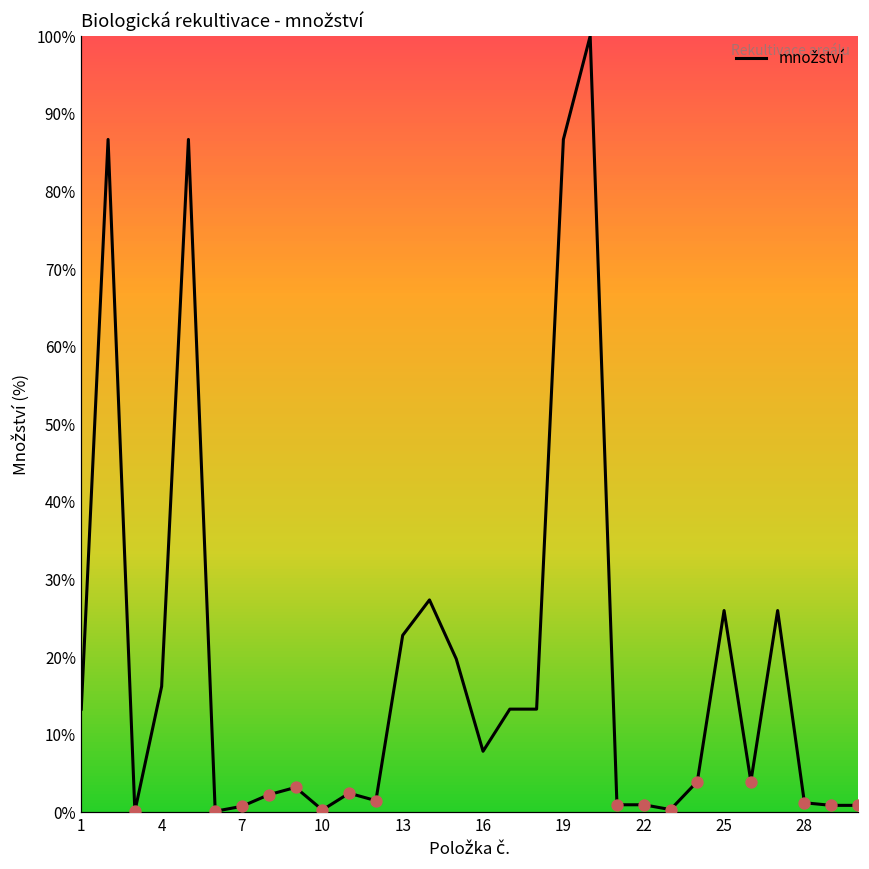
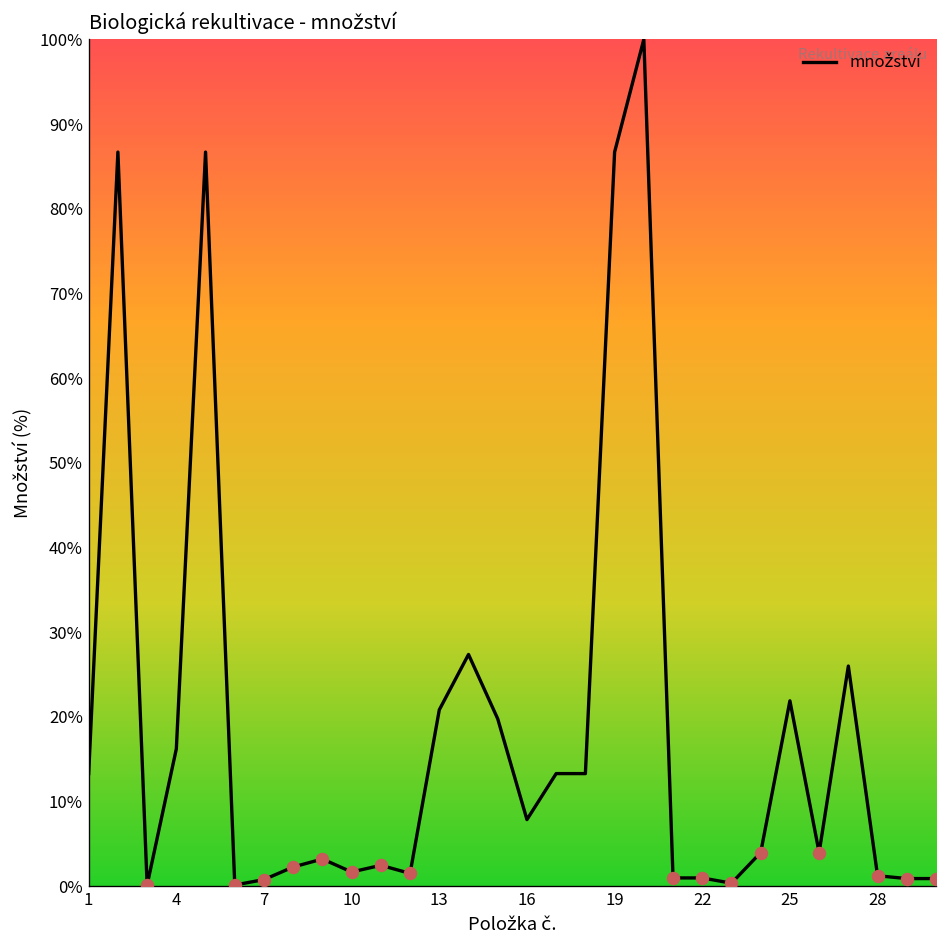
množství, 10: 0% -> 2%
množství, 13: 23% -> 21%
množství, 25: 26% -> 22%
